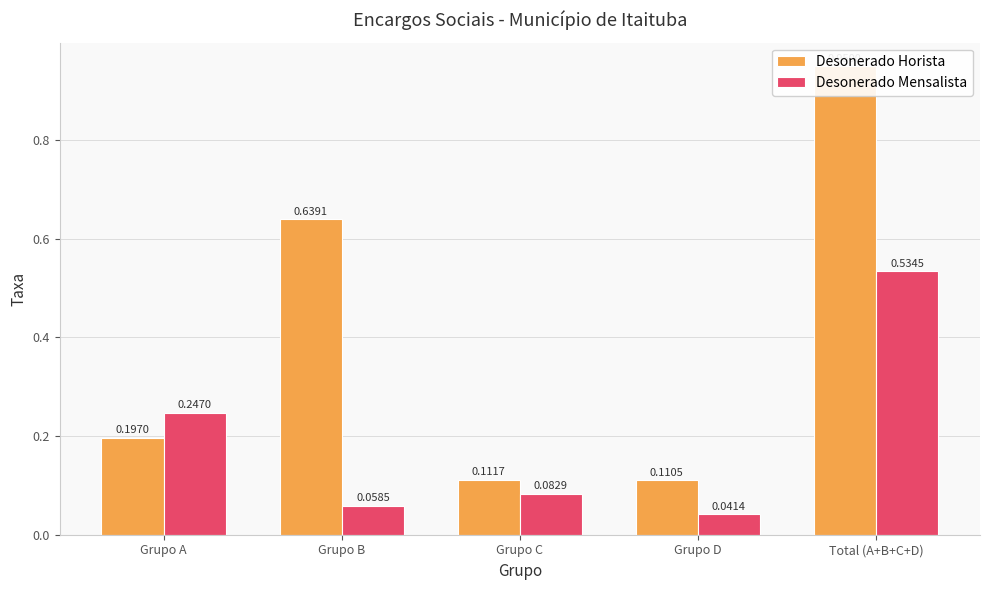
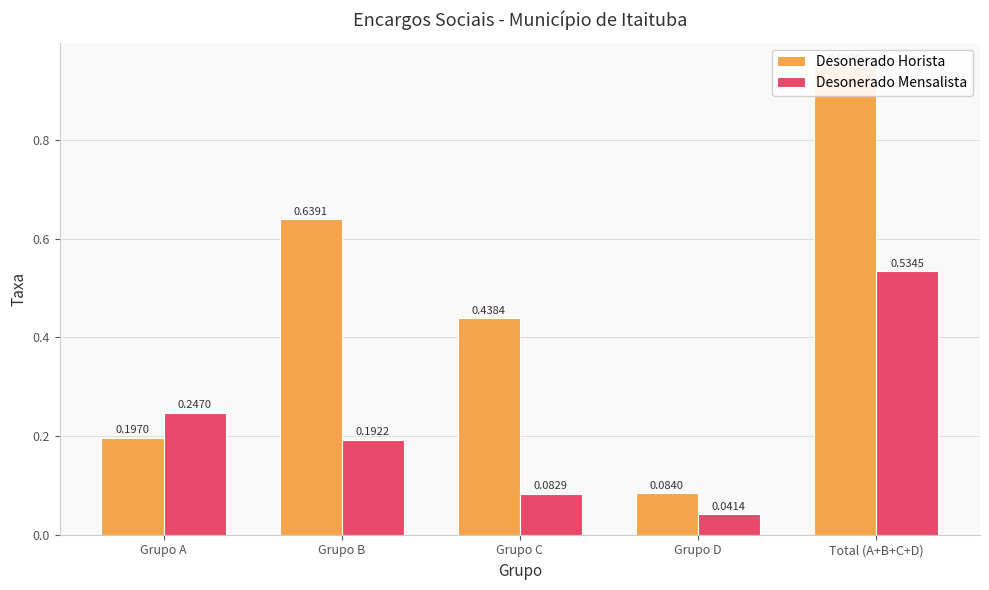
Desonerado Mensalista, Grupo B: 0.0585 -> 0.1922
Desonerado Horista, Grupo C: 0.1117 -> 0.4384
Desonerado Horista, Grupo D: 0.1105 -> 0.0840
